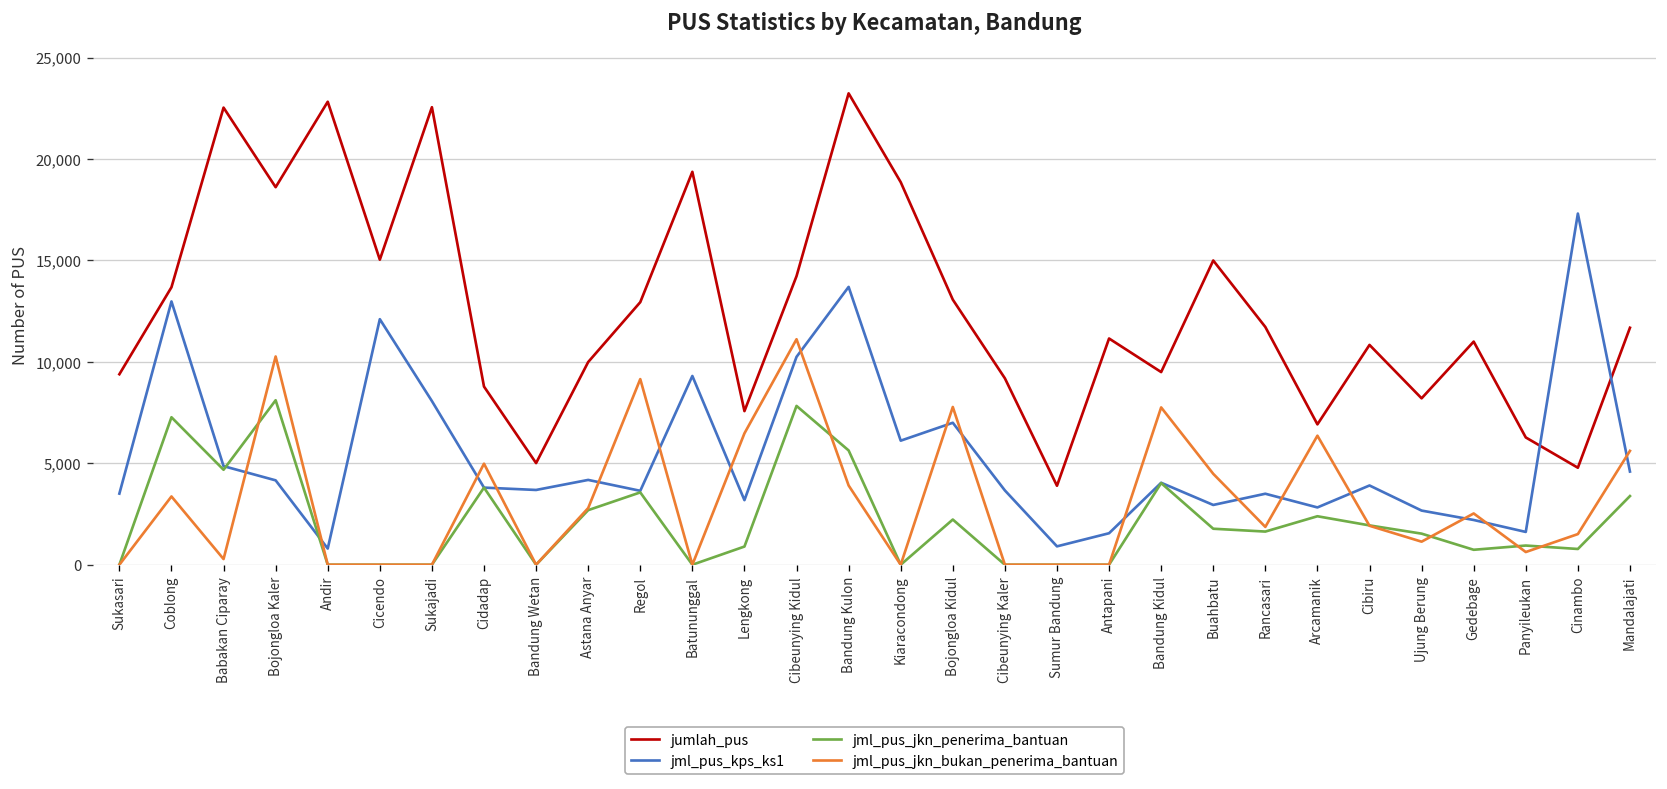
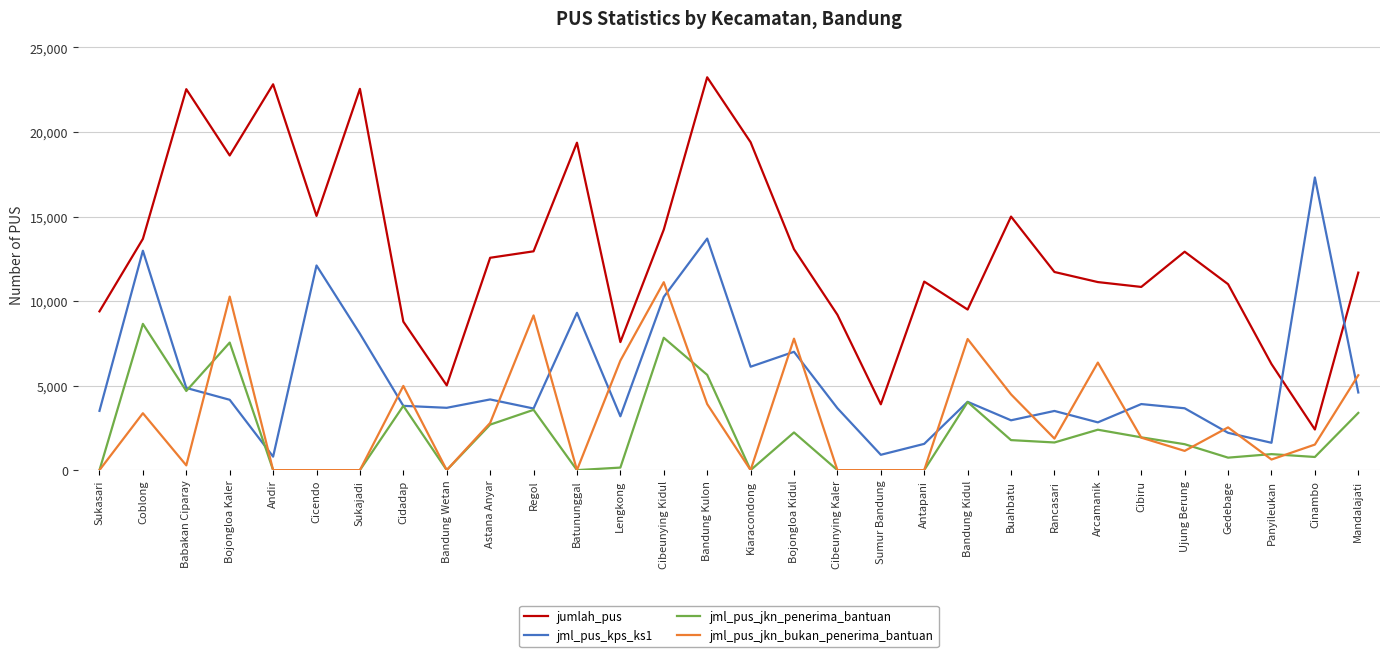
jml_pus_jkn_penerima_bantuan, Coblong: 7,300 -> 8,700
jml_pus_jkn_penerima_bantuan, Bojongloa Kaler: 8,100 -> 7,500
jumlah_pus, Astana Anyar: 10,000 -> 12,600
jml_pus_jkn_penerima_bantuan, Lengkong: 900 -> 200
jumlah_pus, Kiaracondong: 18,900 -> 19,400
jumlah_pus, Arcamanik: 6,900 -> 11,100
jumlah_pus, Ujung Berung: 8,200 -> 12,900
jml_pus_kps_ks1, Ujung Berung: 2,700 -> 3,700
jumlah_pus, Cinambo: 4,800 -> 2,400
